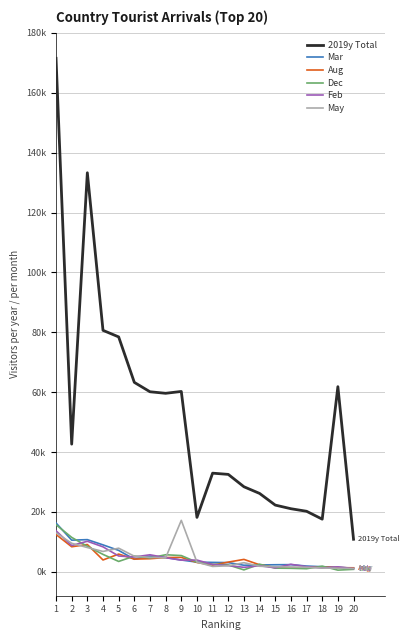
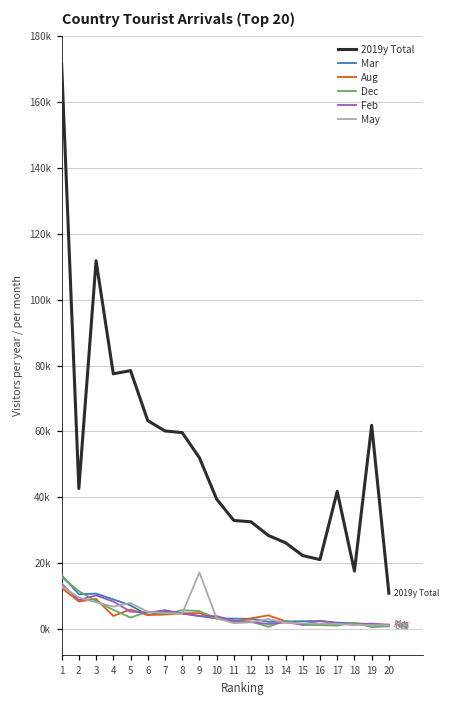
2019y Total, 3: 133000 -> 112000
2019y Total, 4: 81000 -> 77000
2019y Total, 9: 60000 -> 52000
2019y Total, 10: 18000 -> 39000
2019y Total, 17: 20000 -> 42000
